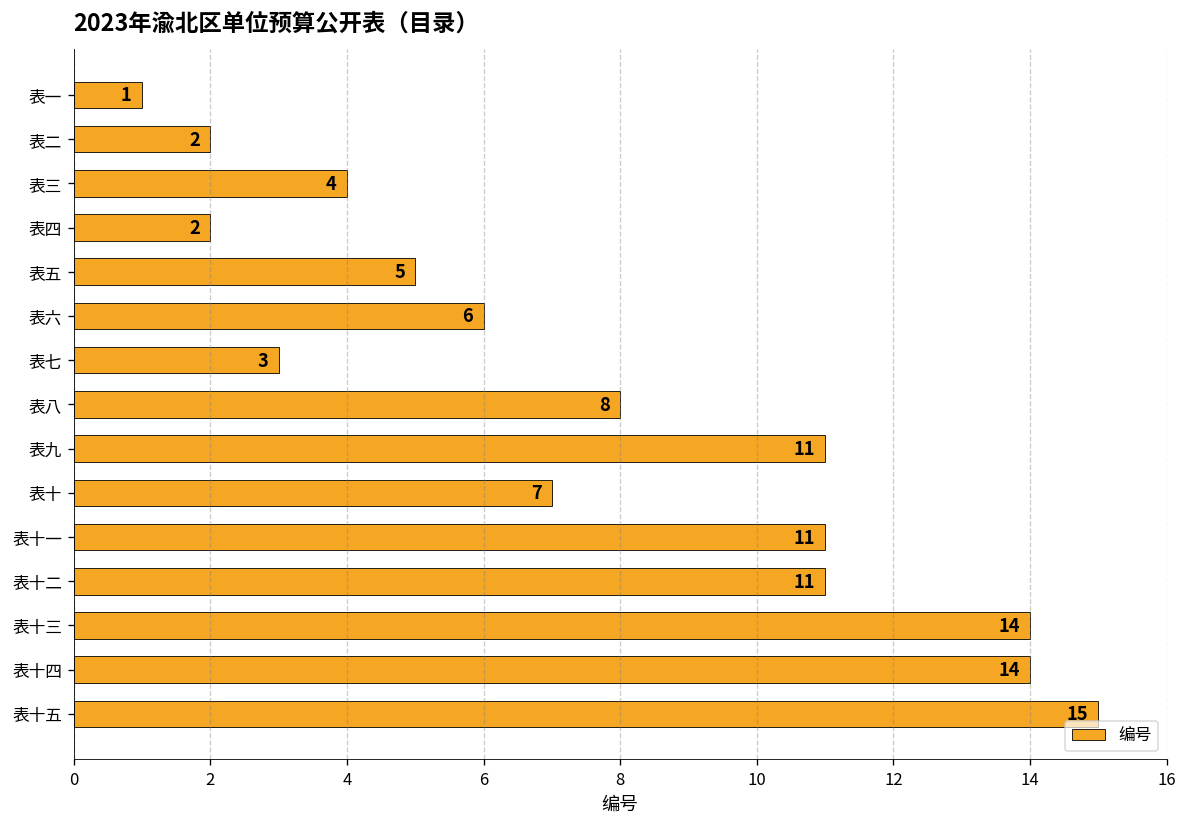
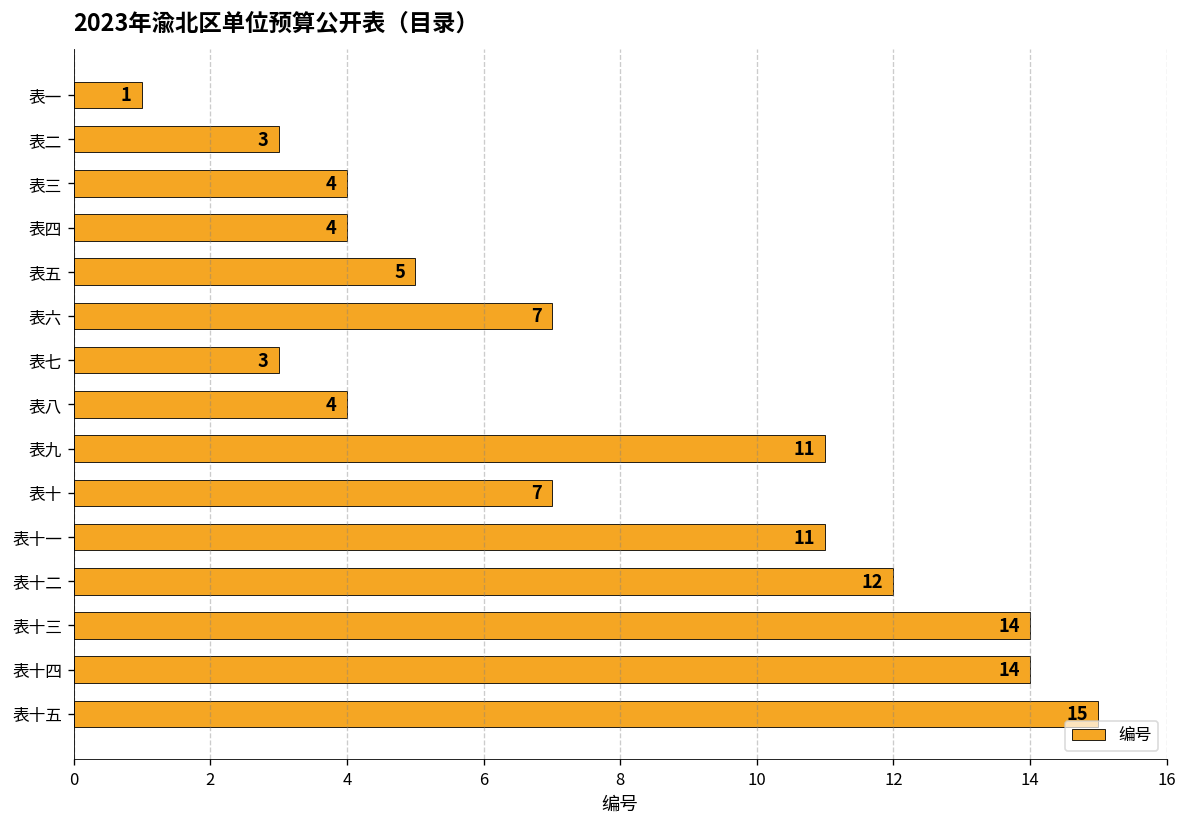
表二: 2 -> 3
表四: 2 -> 4
表六: 6 -> 7
表八: 8 -> 4
表十二: 11 -> 12
